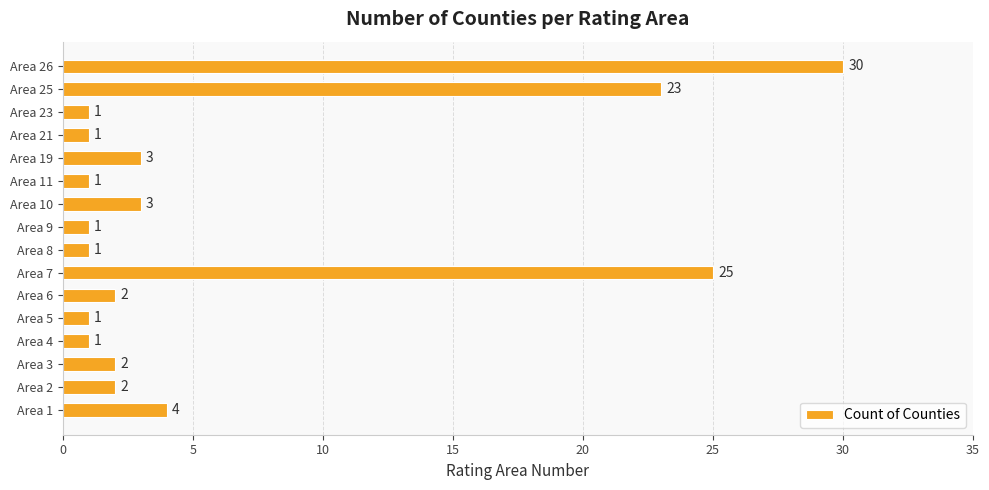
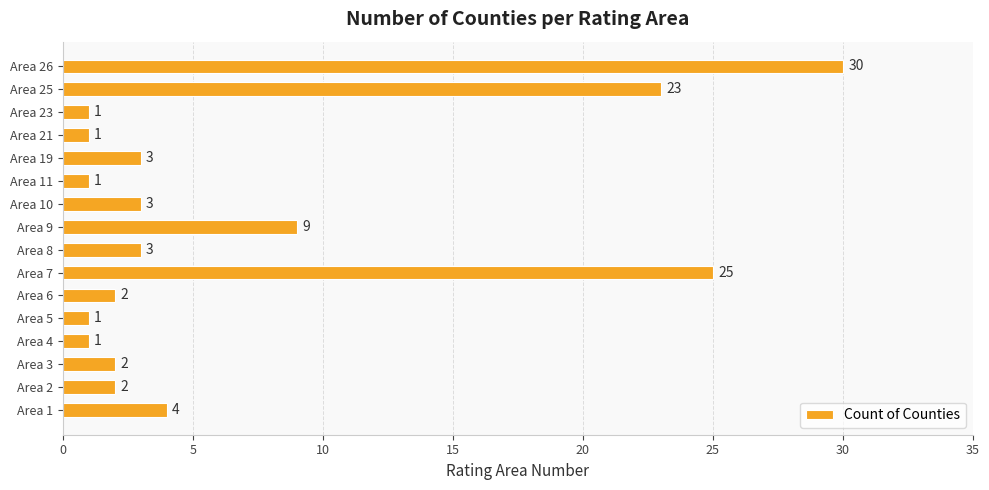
Area 9: 1 -> 9
Area 8: 1 -> 3
